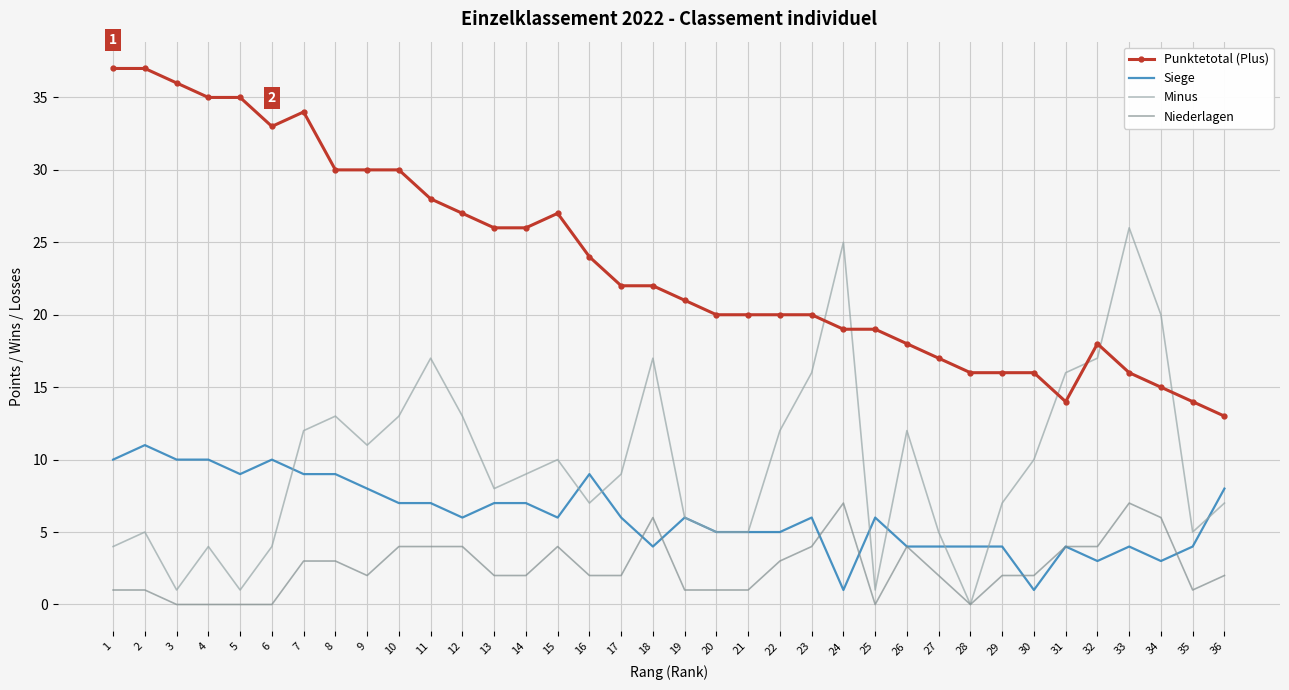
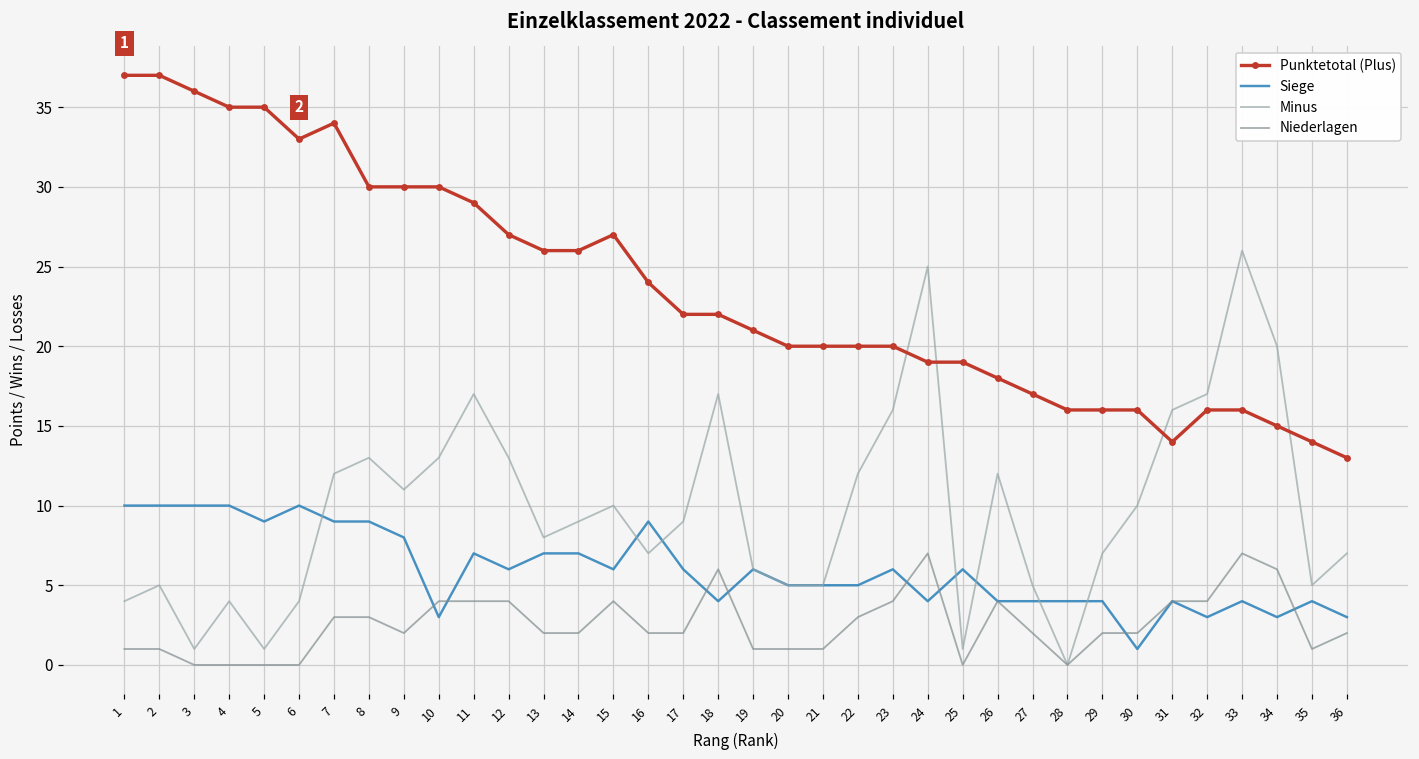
Siege, 2: 11 -> 10
Siege, 10: 7 -> 3
Punktetotal (Plus), 11: 28 -> 29
Siege, 24: 1 -> 4
Punktetotal (Plus), 32: 18 -> 16
Siege, 36: 8 -> 3
